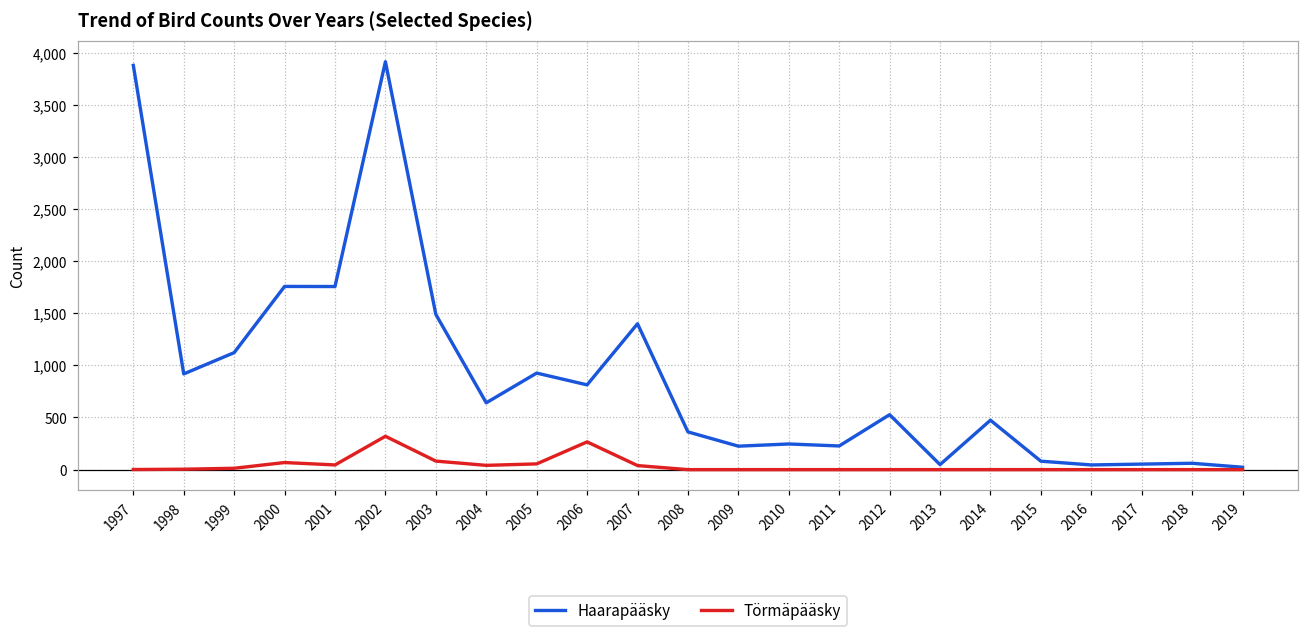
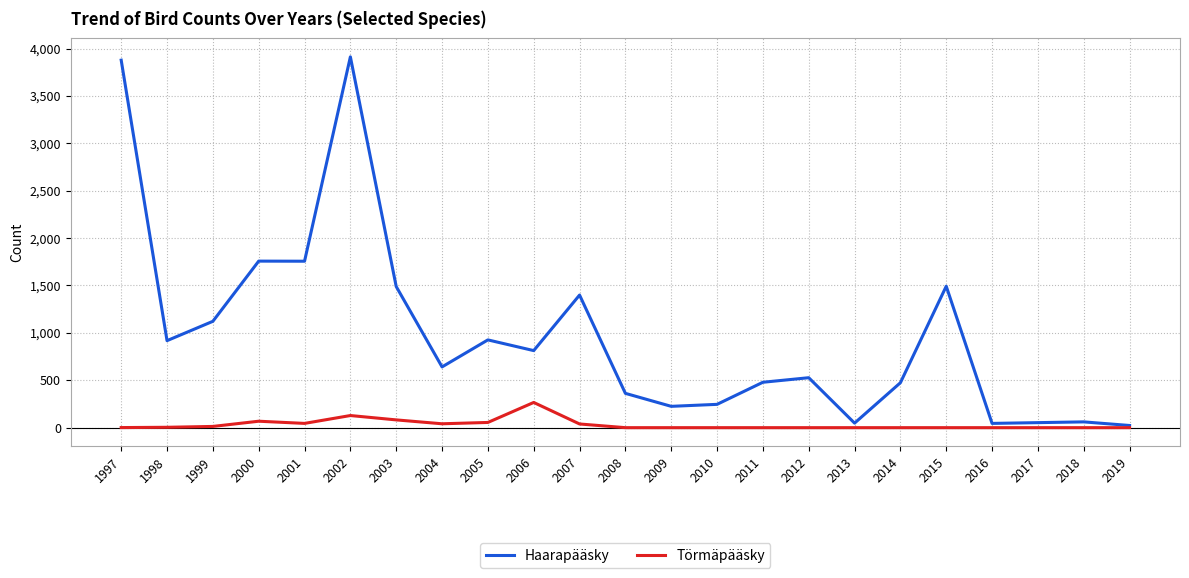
Törmäpääsky, 2002: 300 -> 100
Haarapääsky, 2011: 200 -> 500
Haarapääsky, 2015: 100 -> 1,500
